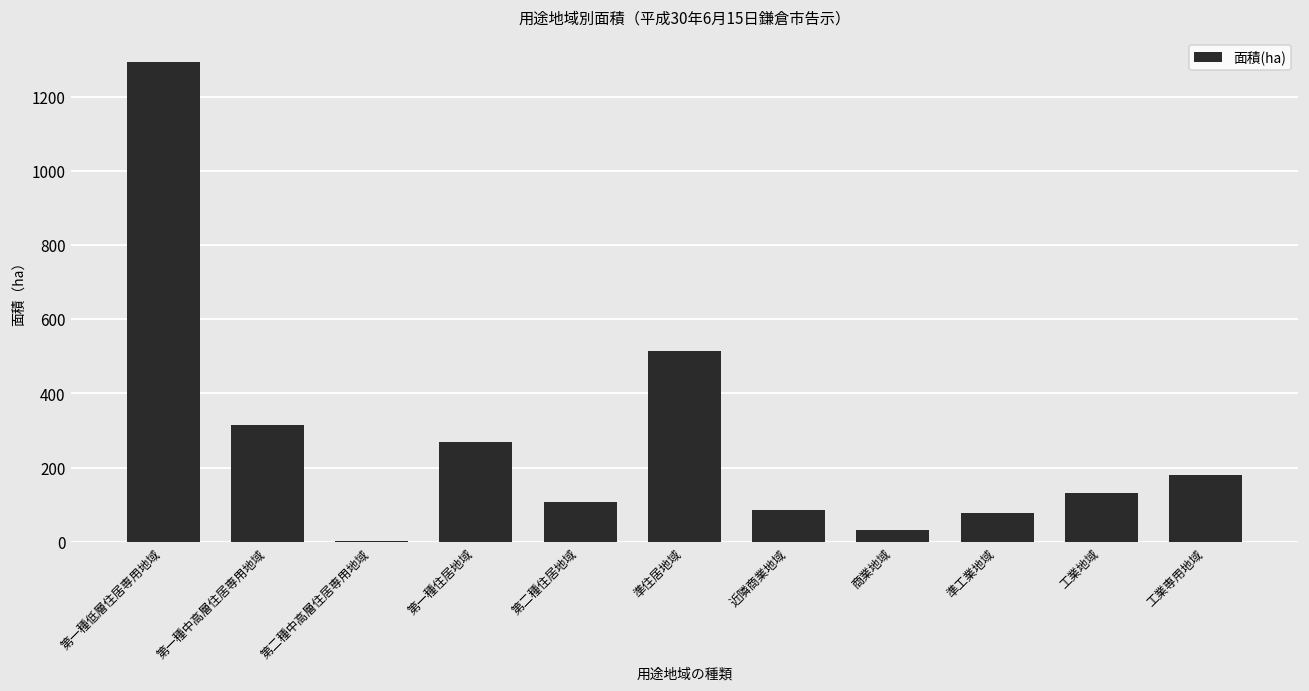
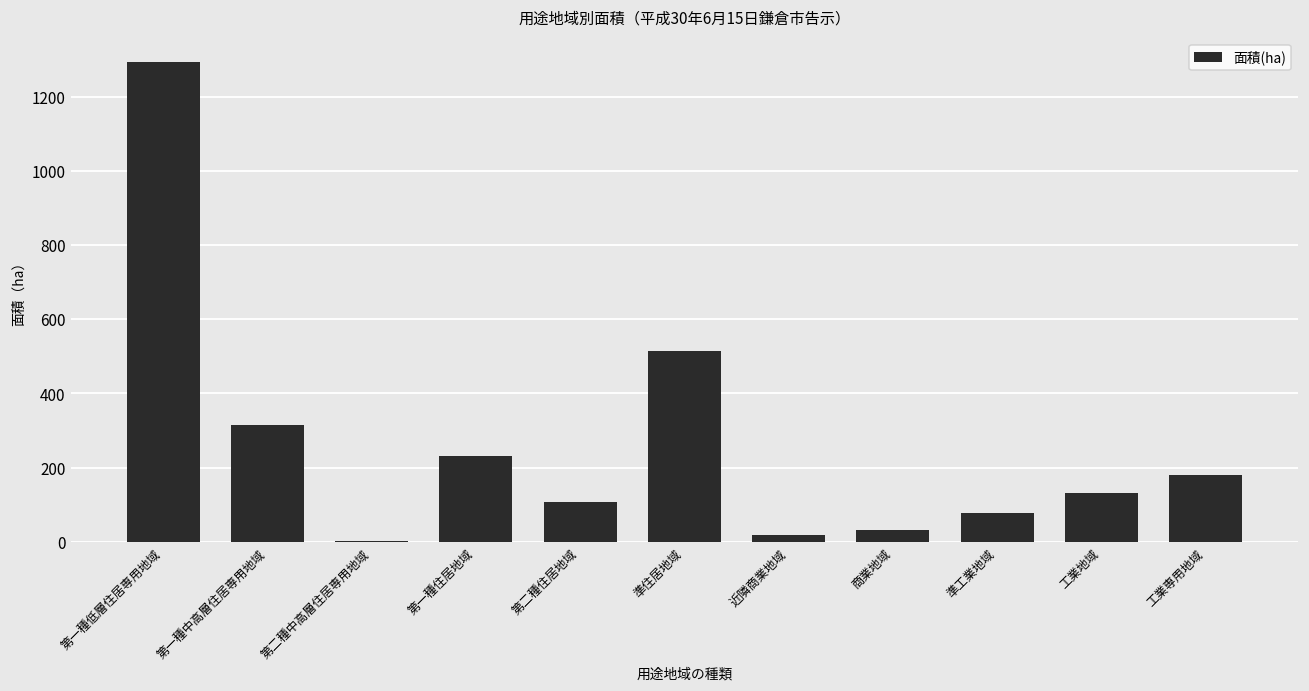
第一種住居地域: 270 -> 230
近隣商業地域: 90 -> 20
